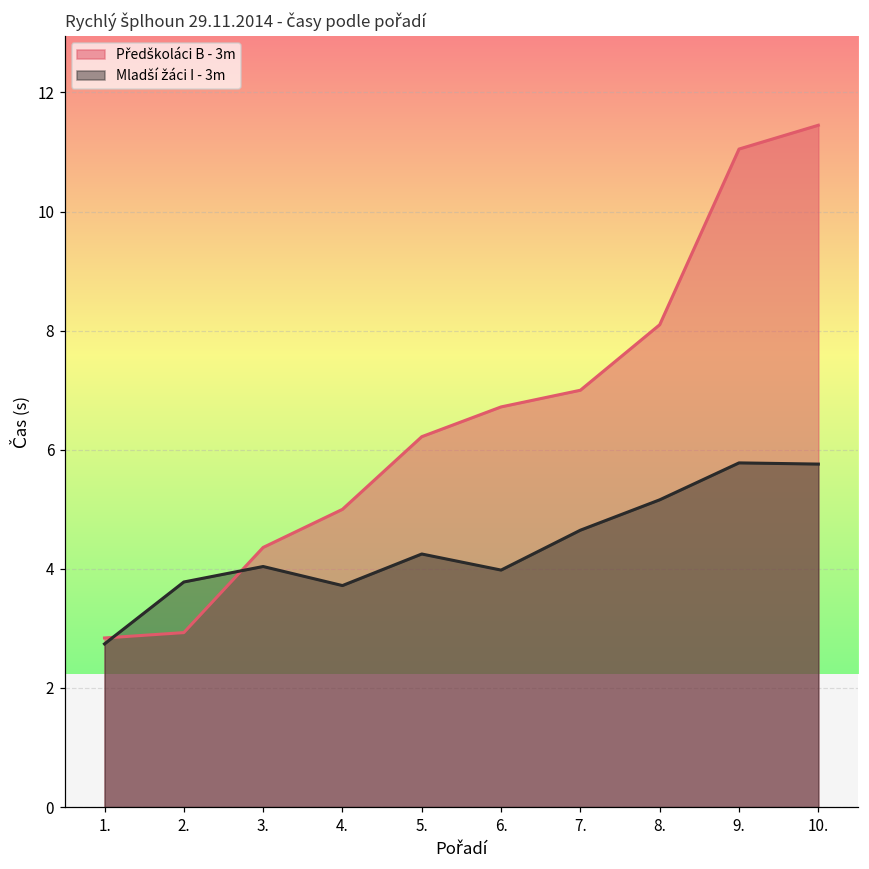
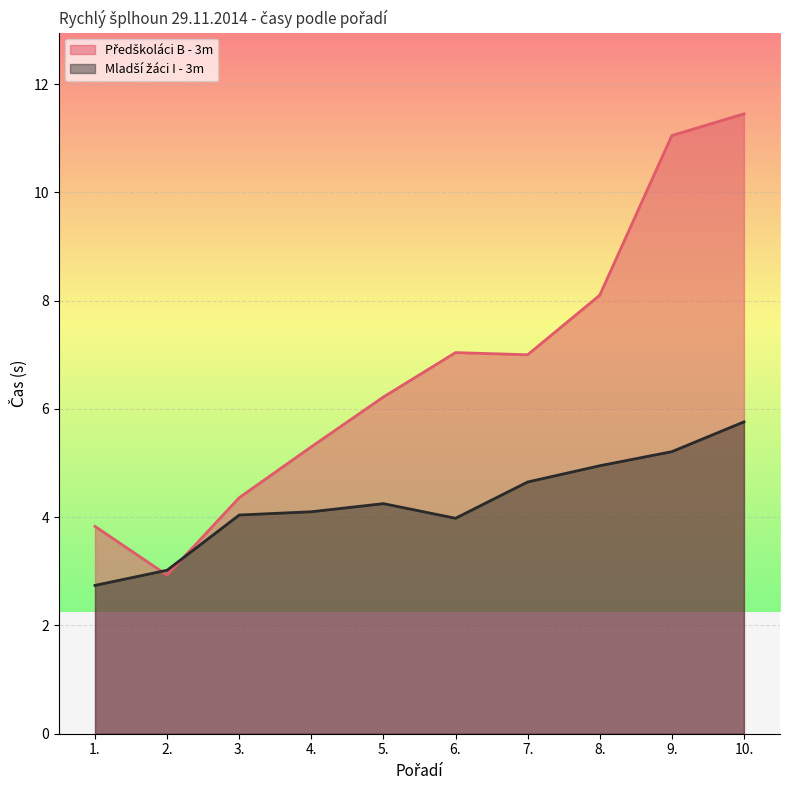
Předškoláci B - 3m, 1.: 2.8 -> 3.8
Mladší žáci I - 3m, 2.: 3.8 -> 3.0
Předškoláci B - 3m, 4.: 5.0 -> 5.3
Mladší žáci I - 3m, 4.: 3.7 -> 4.1
Předškoláci B - 3m, 6.: 6.7 -> 7.0
Mladší žáci I - 3m, 8.: 5.2 -> 5.0
Mladší žáci I - 3m, 9.: 5.8 -> 5.2
